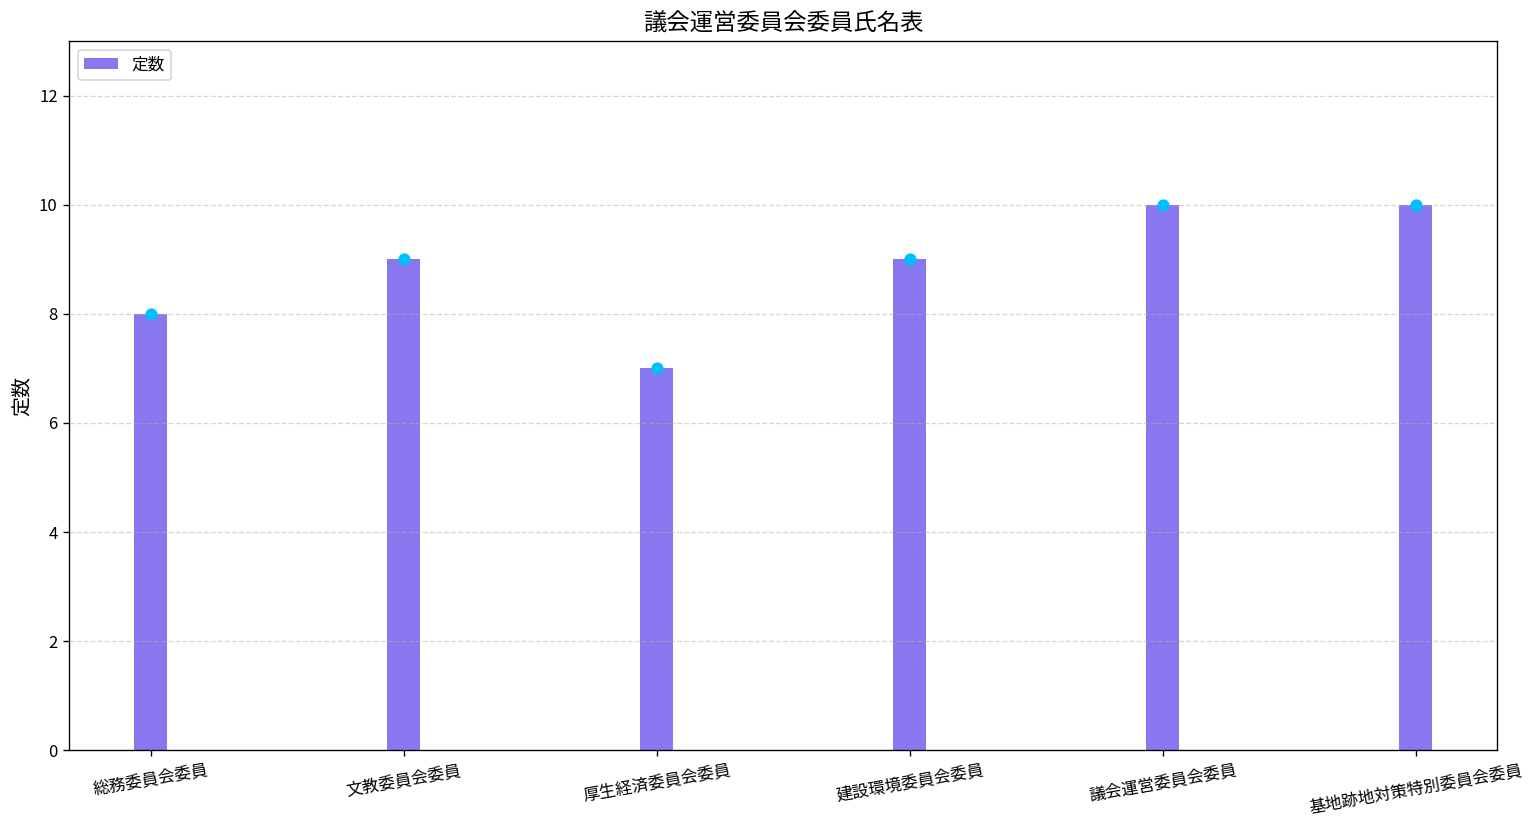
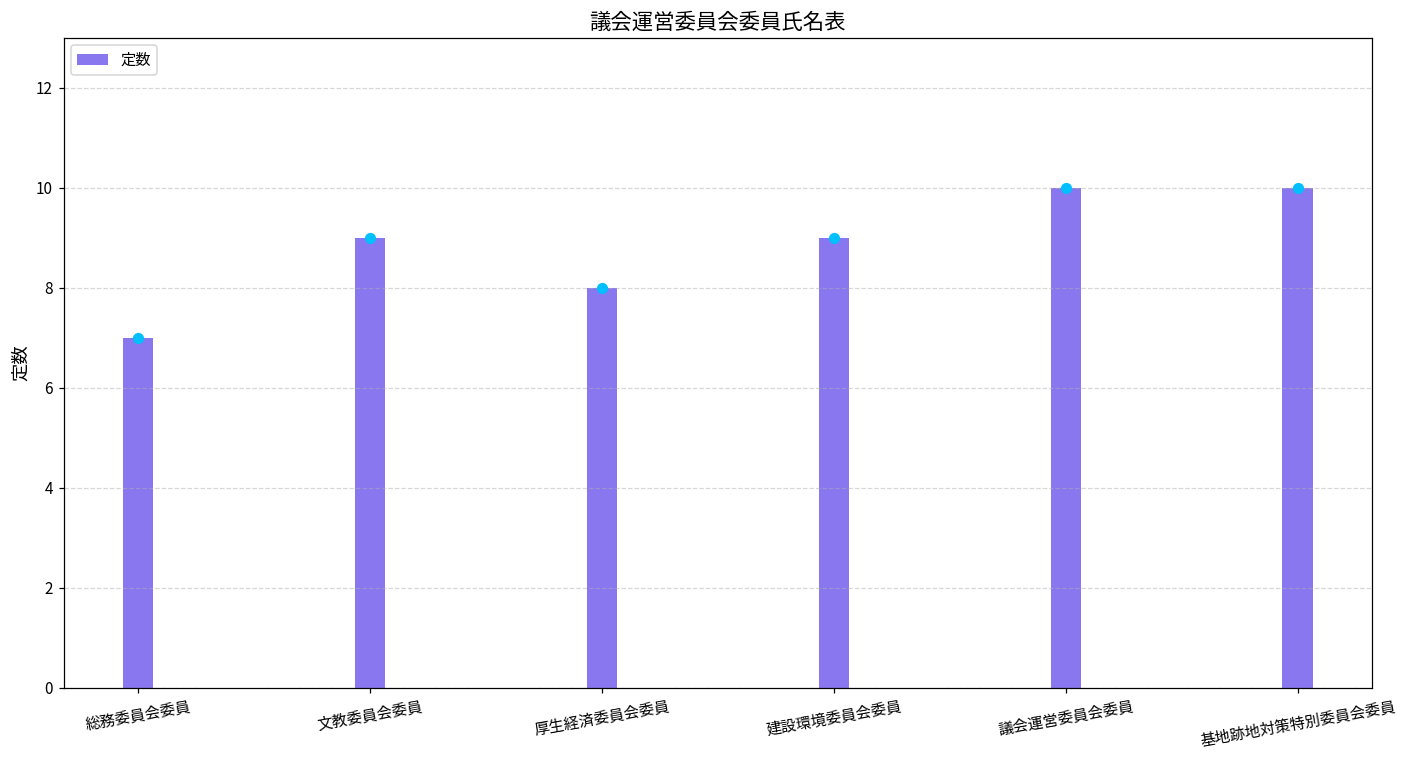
総務委員会委員: 8 -> 7
厚生経済委員会委員: 7 -> 8
